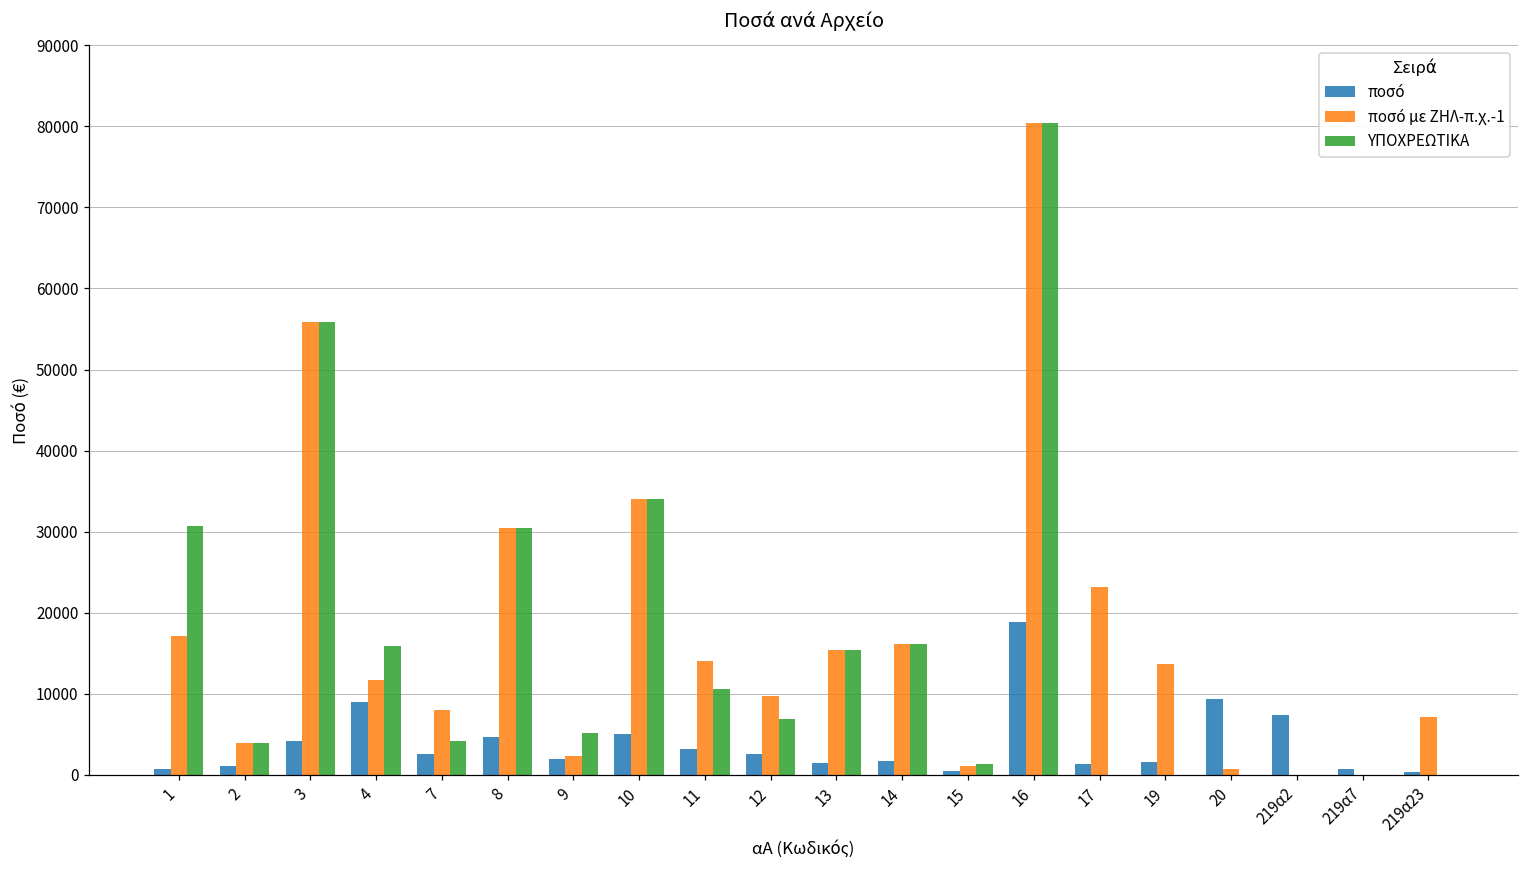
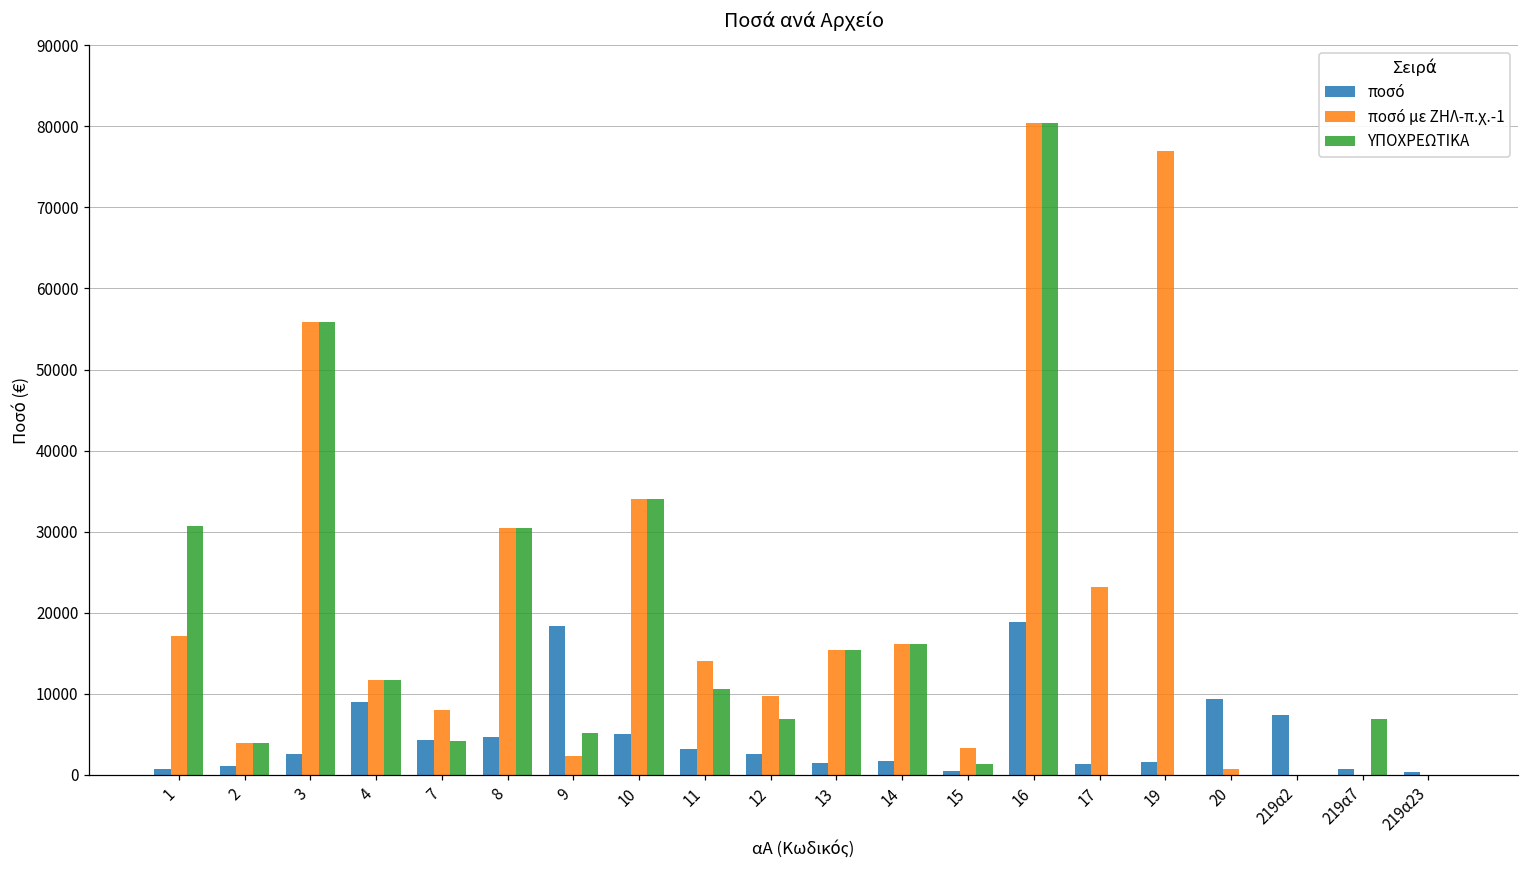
ποσό, 3: 4000 -> 3000
ΥΠΟΧΡΕΩΤΙΚΑ, 4: 16000 -> 12000
ποσό, 7: 3000 -> 4000
ποσό, 9: 2000 -> 18000
ποσό με ΖΗΛ-π.χ.-1, 15: 1000 -> 3000
ποσό με ΖΗΛ-π.χ.-1, 19: 14000 -> 77000
ΥΠΟΧΡΕΩΤΙΚΑ, 219α7: 0 -> 7000
ποσό με ΖΗΛ-π.χ.-1, 219α23: 7000 -> 0
